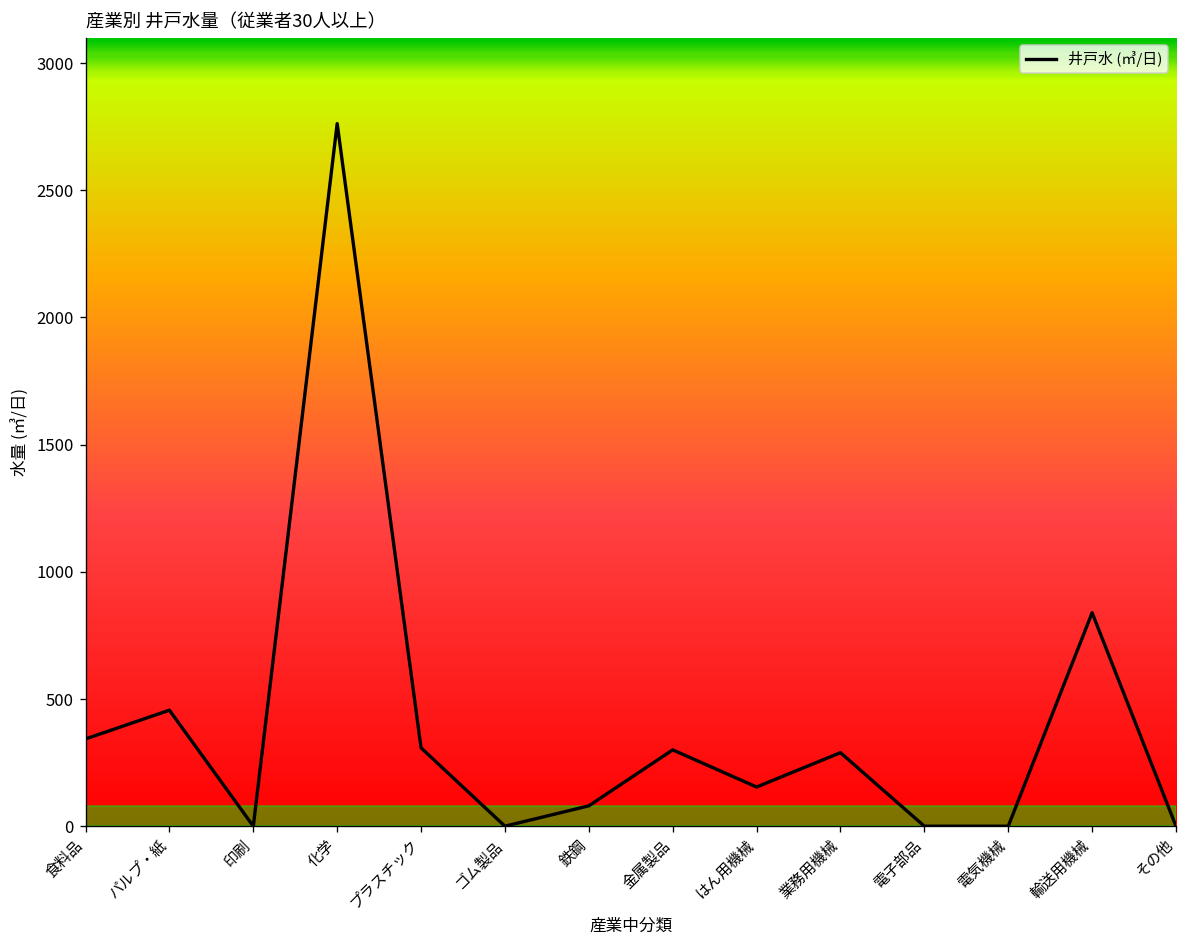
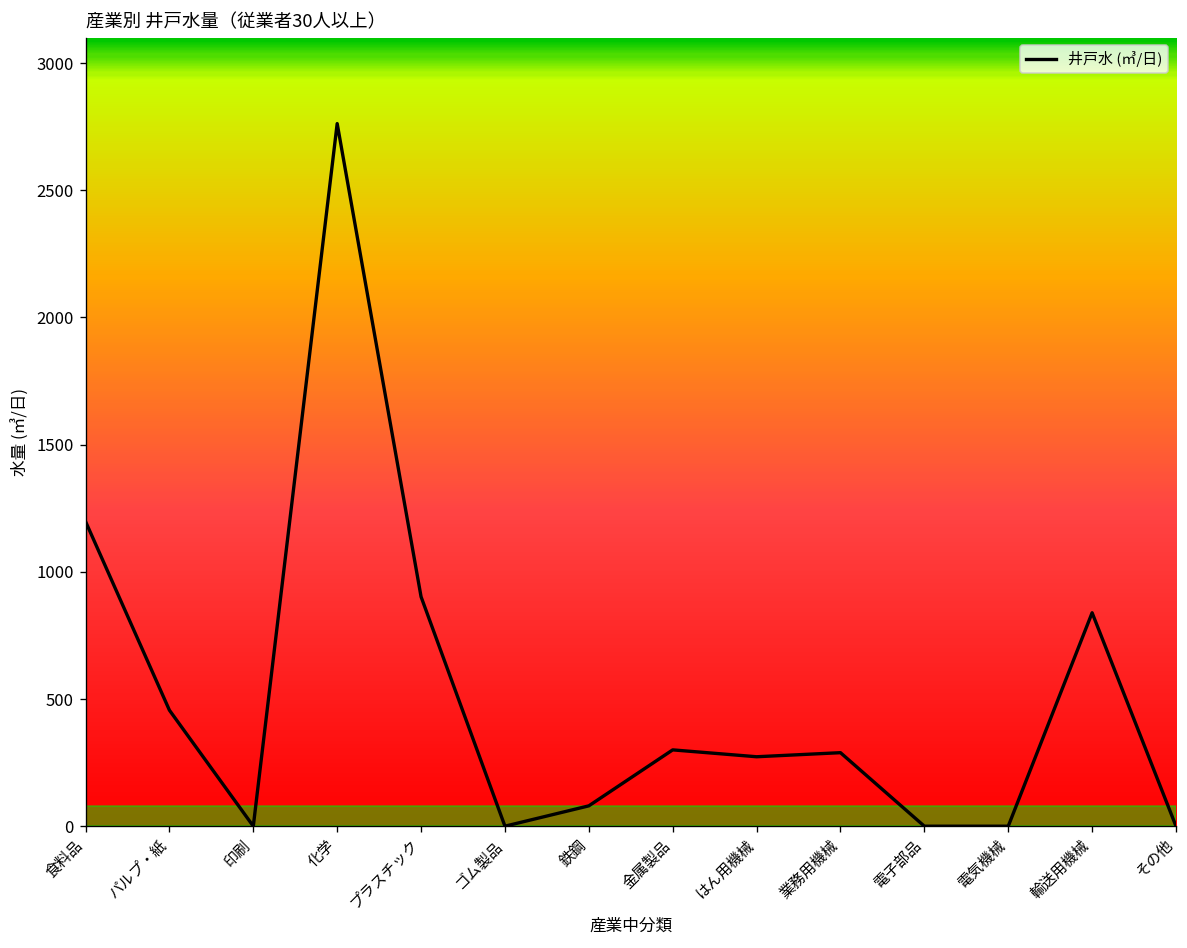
食料品: 340 -> 1200
プラスチック: 310 -> 900
はん用機械: 150 -> 270
